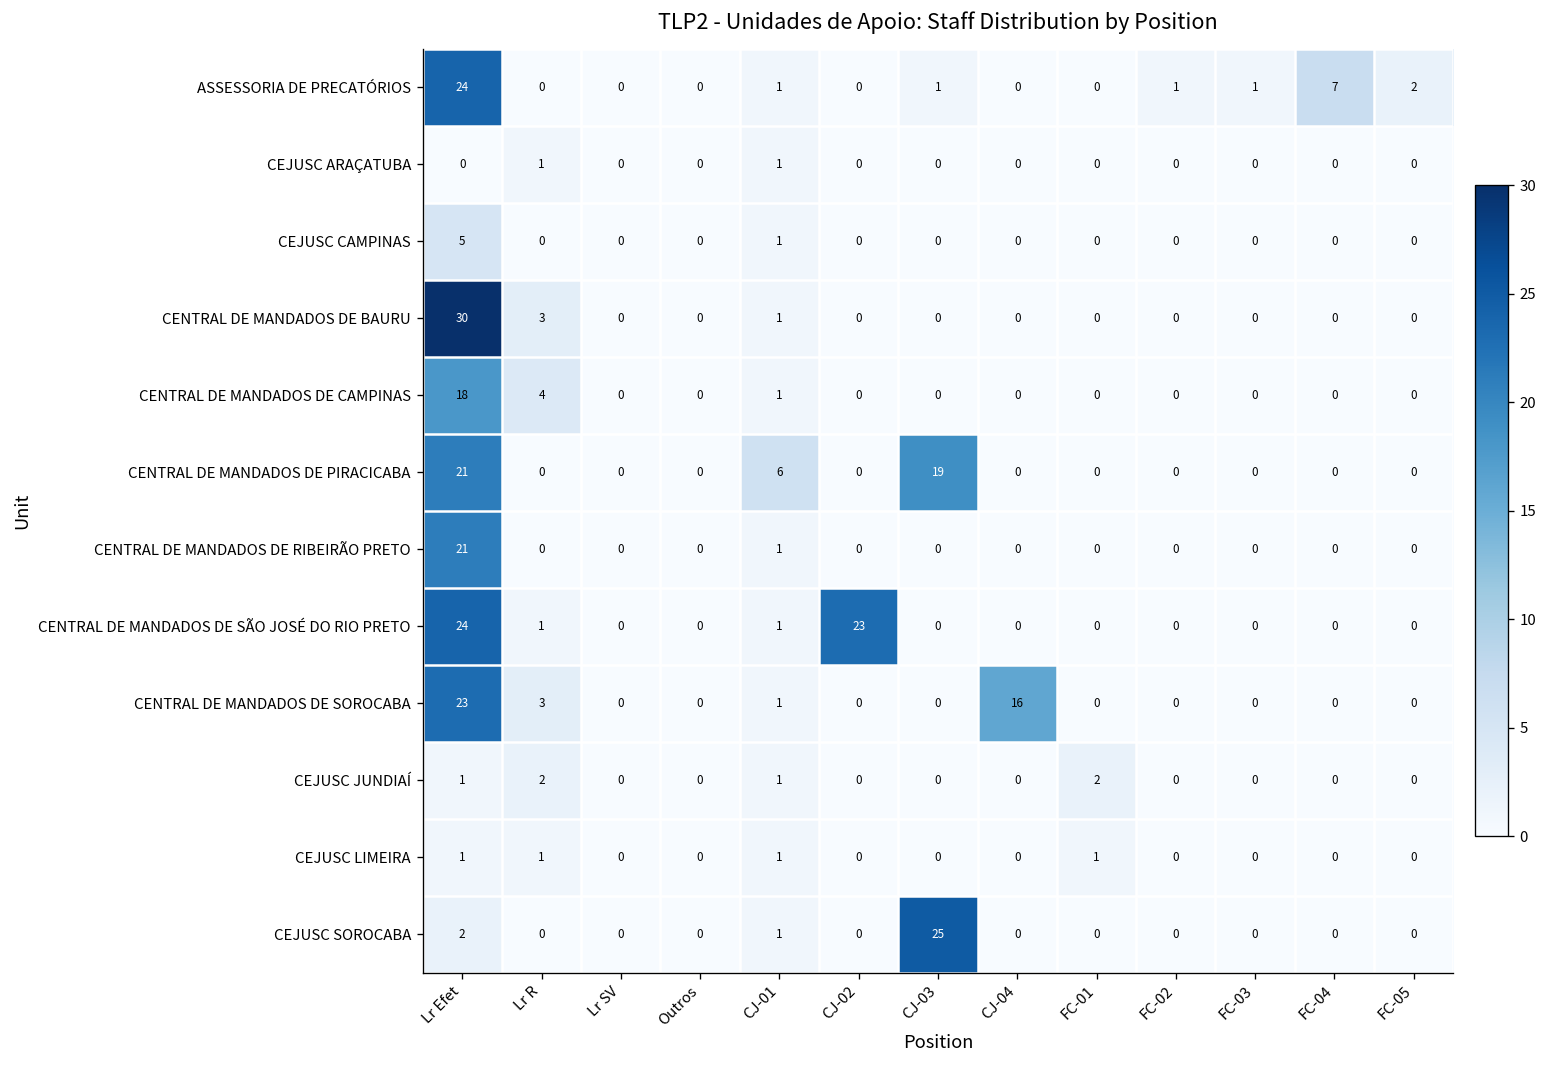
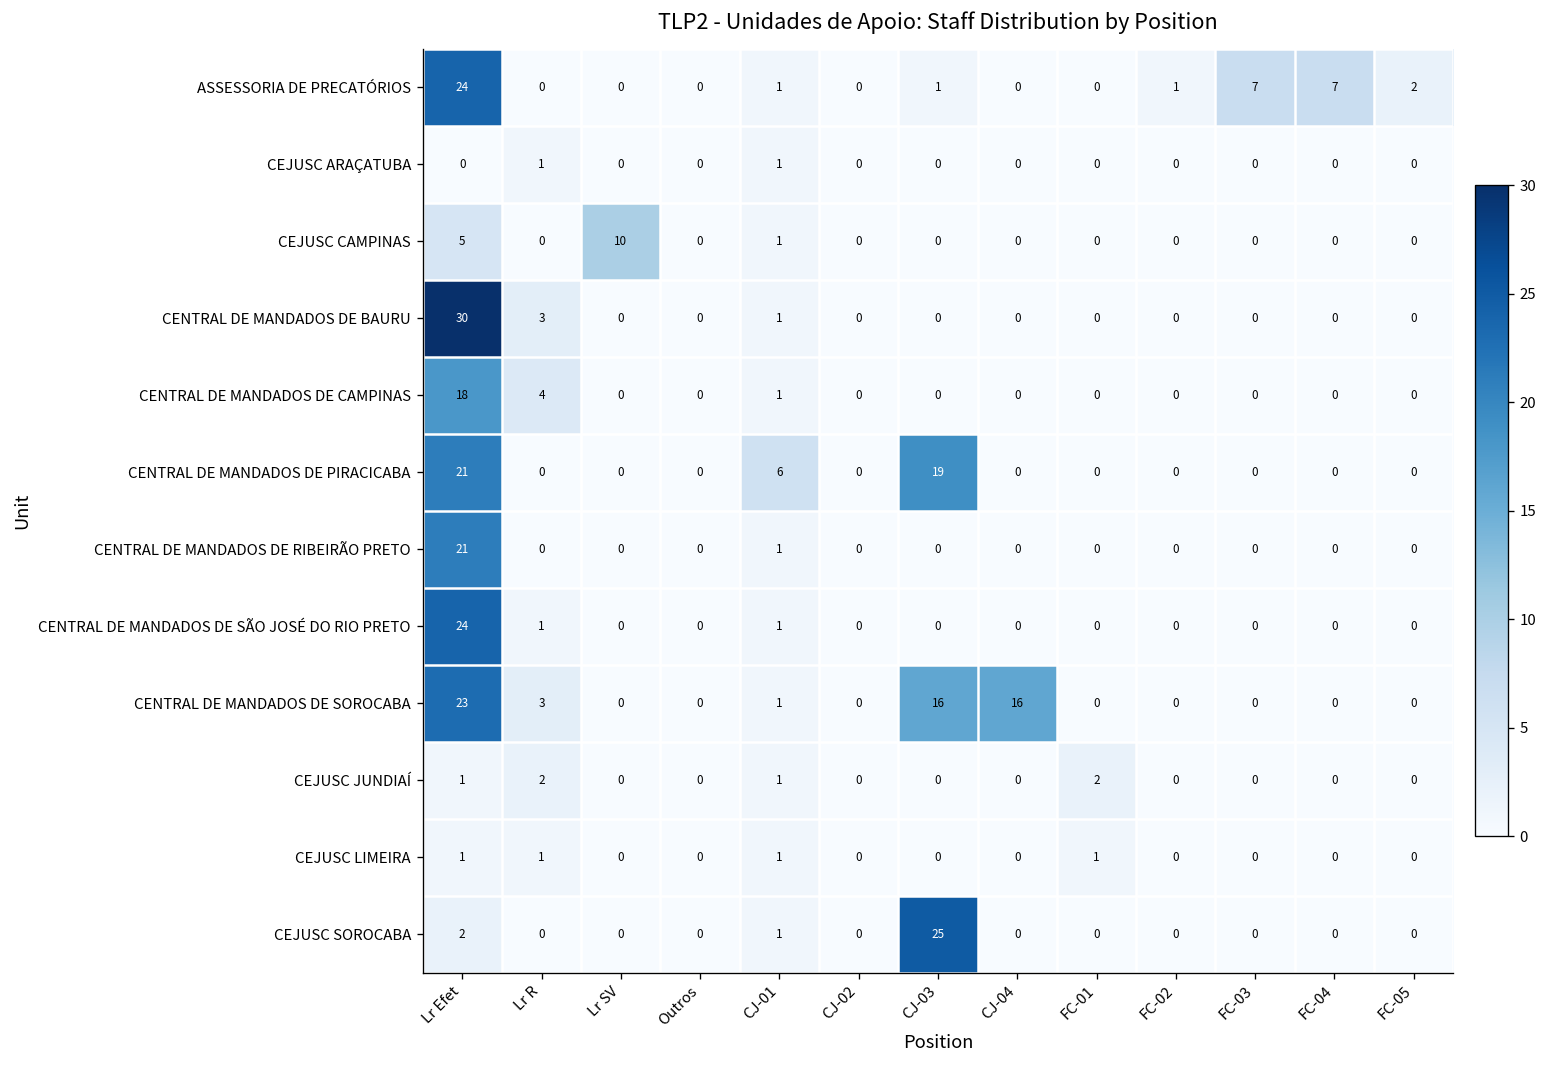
ASSESSORIA DE PRECATÓRIOS, FC-03: 1 -> 7
CEJUSC CAMPINAS, Lr SV: 0 -> 10
CENTRAL DE MANDADOS DE SÃO JOSÉ DO RIO PRETO, CJ-02: 23 -> 0
CENTRAL DE MANDADOS DE SOROCABA, CJ-03: 0 -> 16
